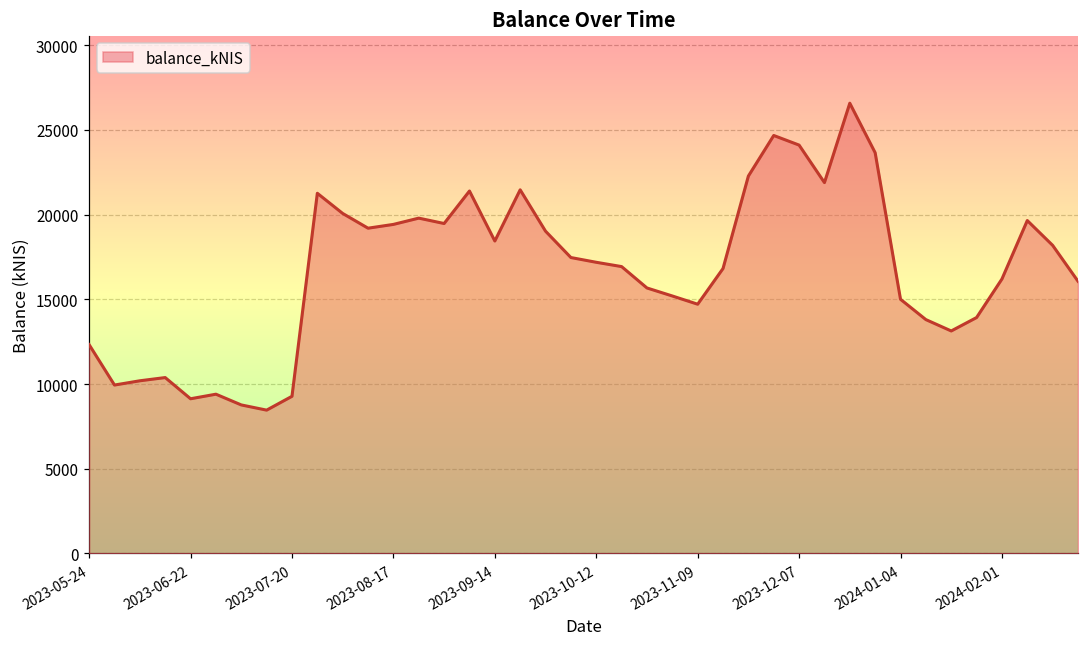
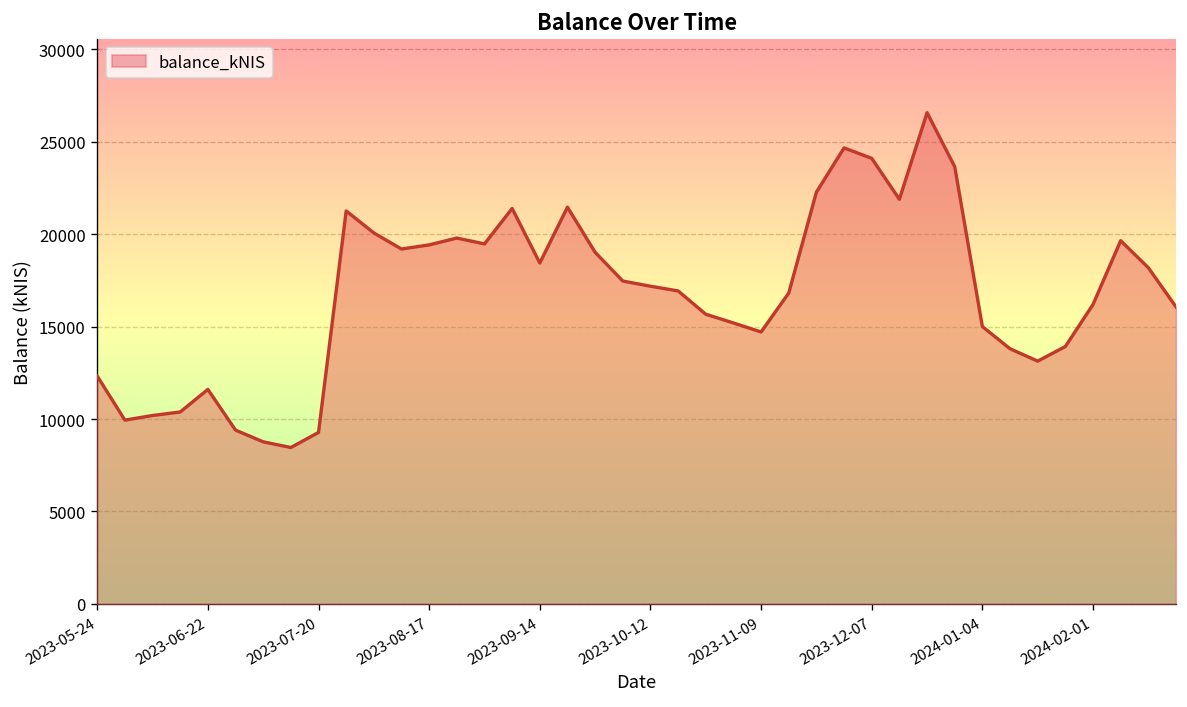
2023-06-22: 9100 -> 11600
